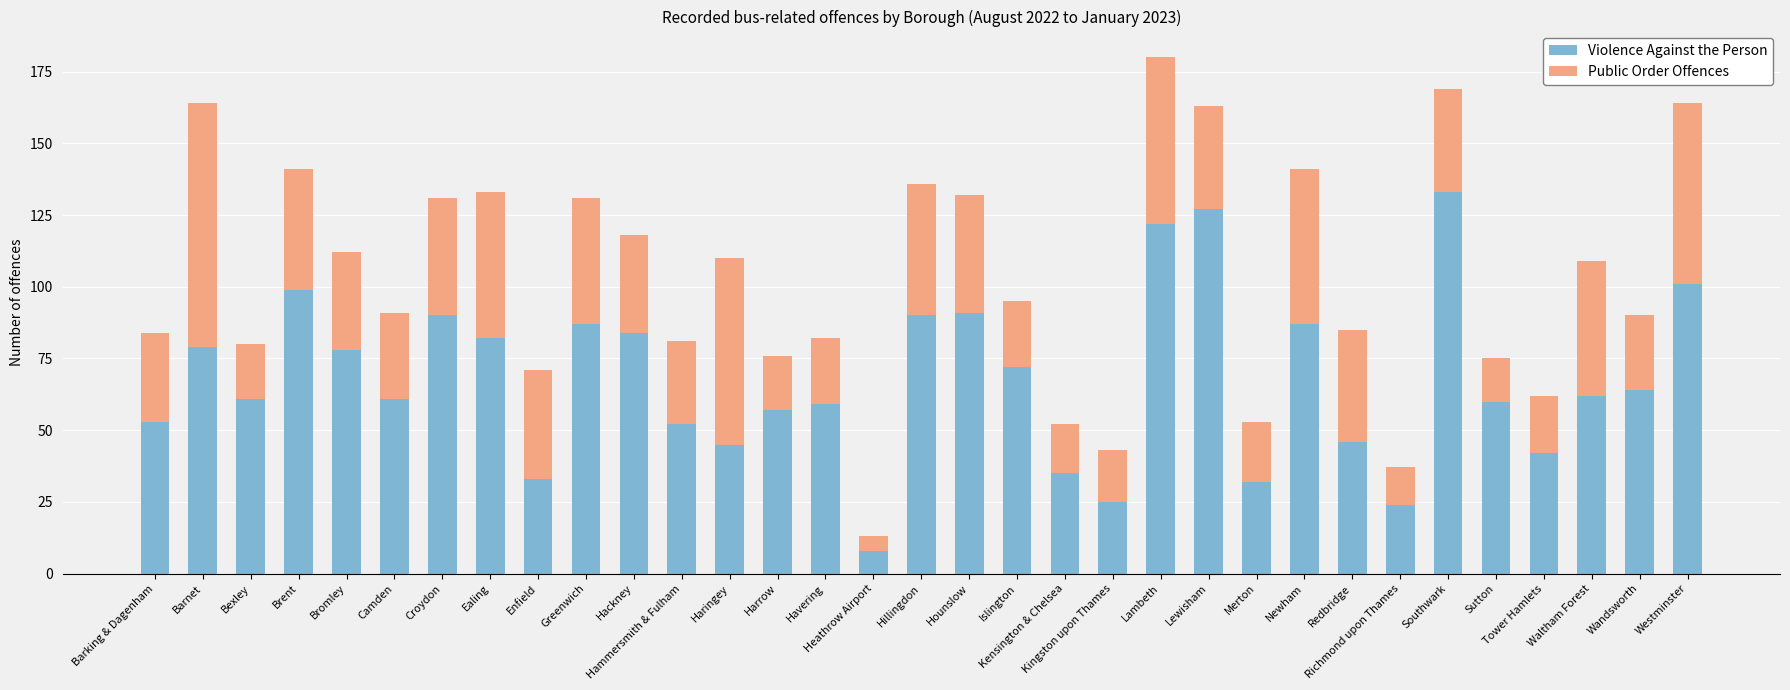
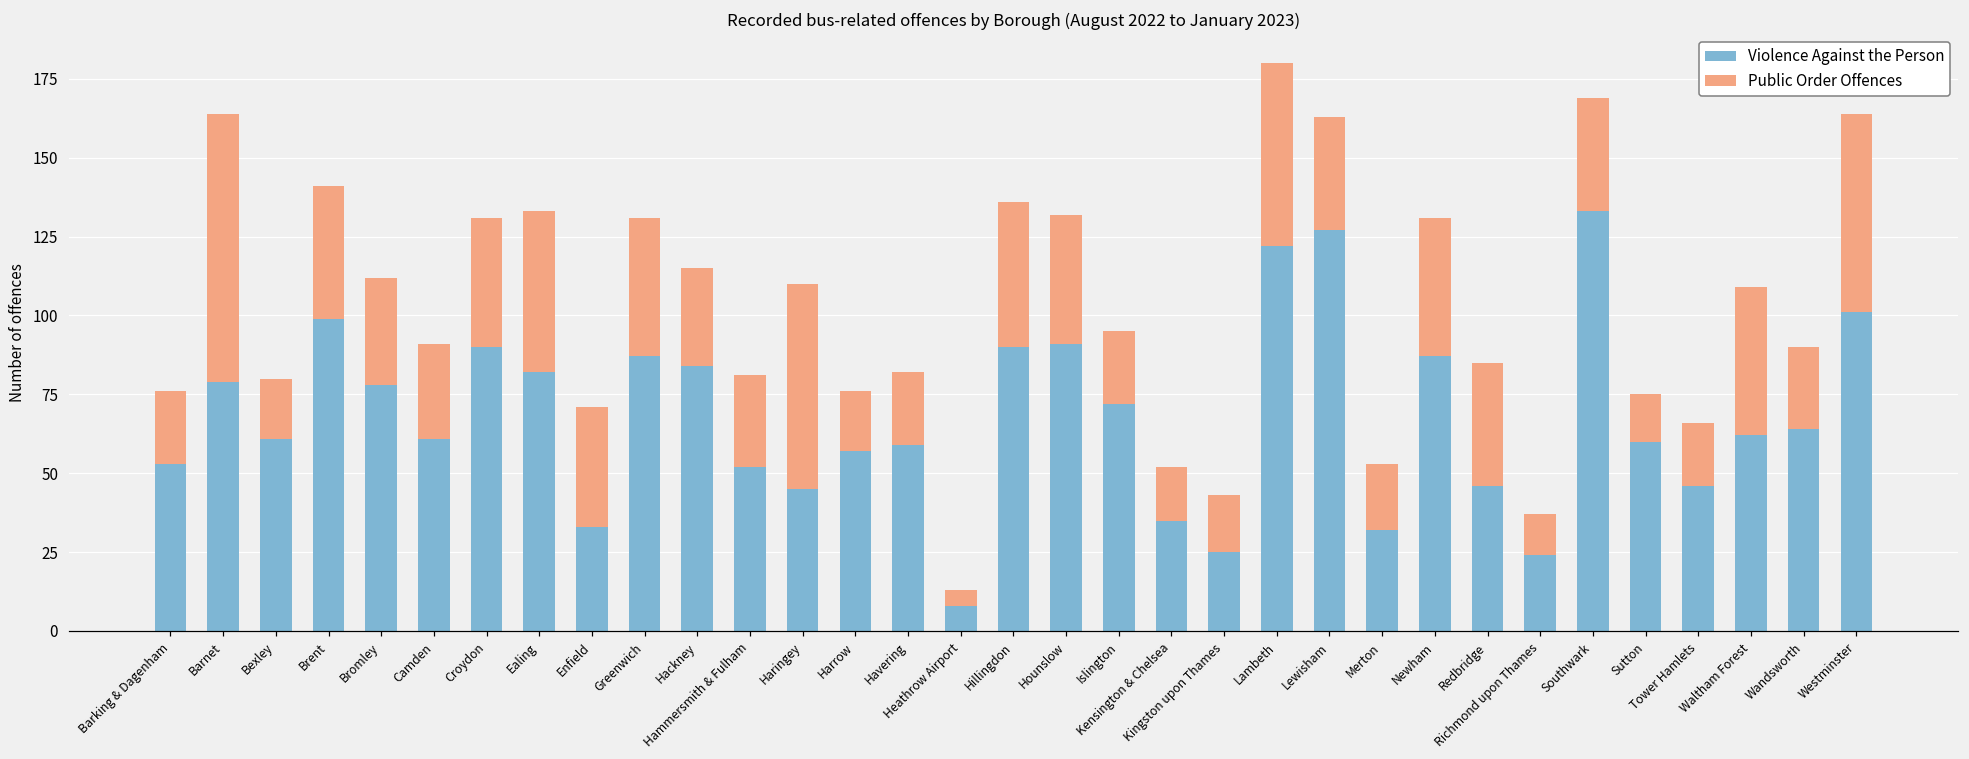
Public Order Offences, Barking & Dagenham: 31 -> 23
Public Order Offences, Hackney: 34 -> 31
Public Order Offences, Newham: 54 -> 44
Violence Against the Person, Tower Hamlets: 42 -> 46
